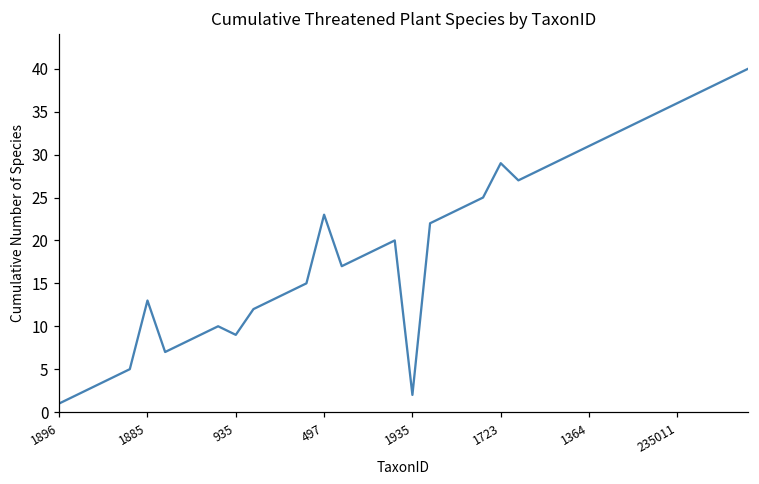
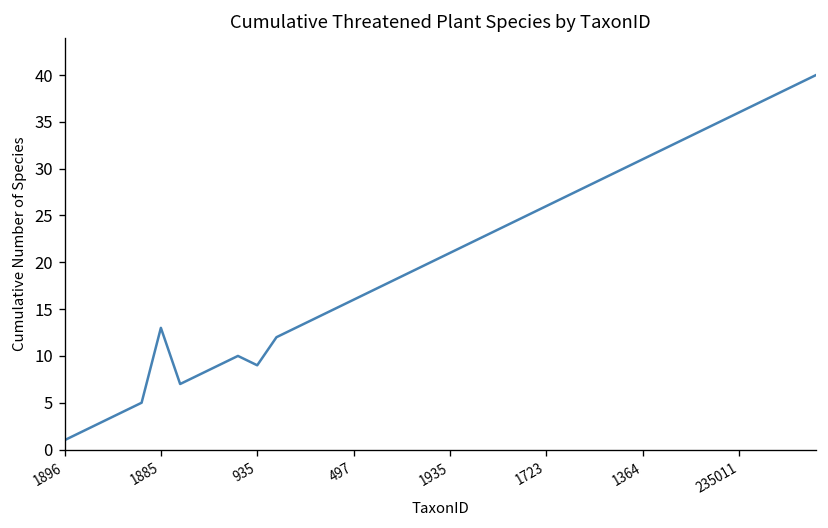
497: 23 -> 16
1935: 2 -> 21
1723: 29 -> 26
